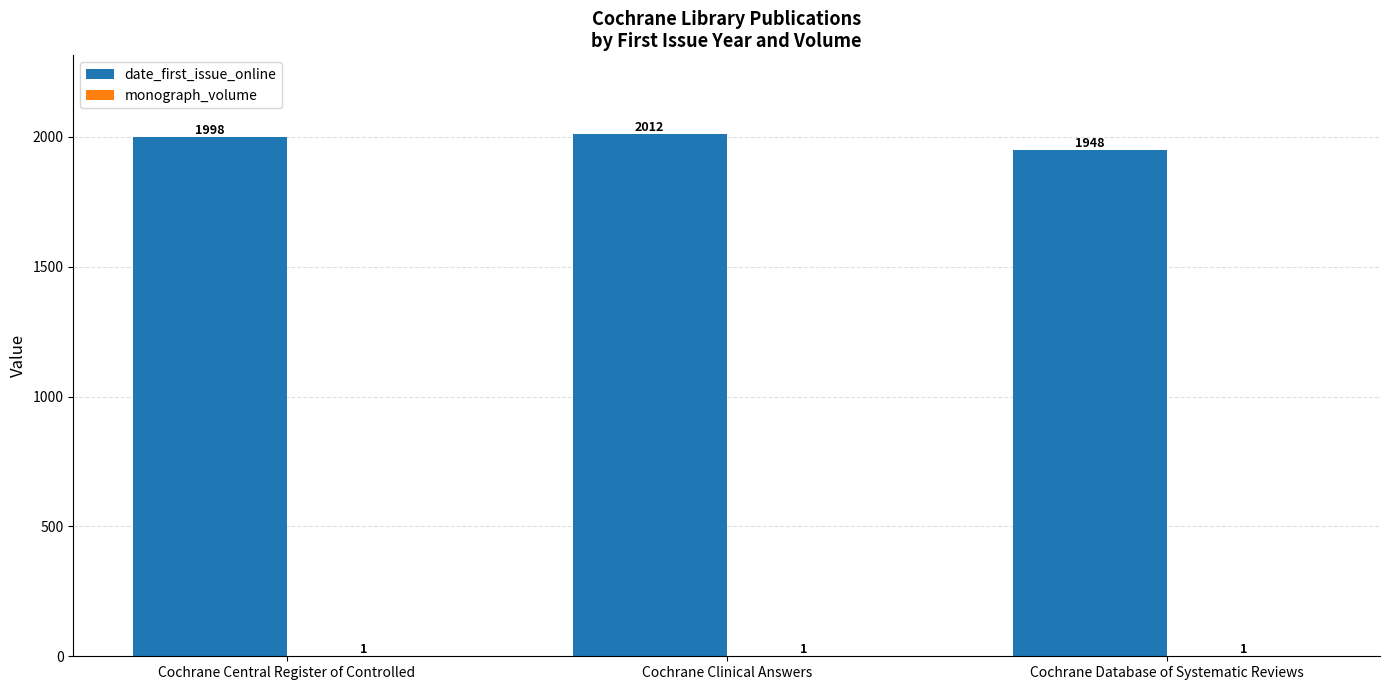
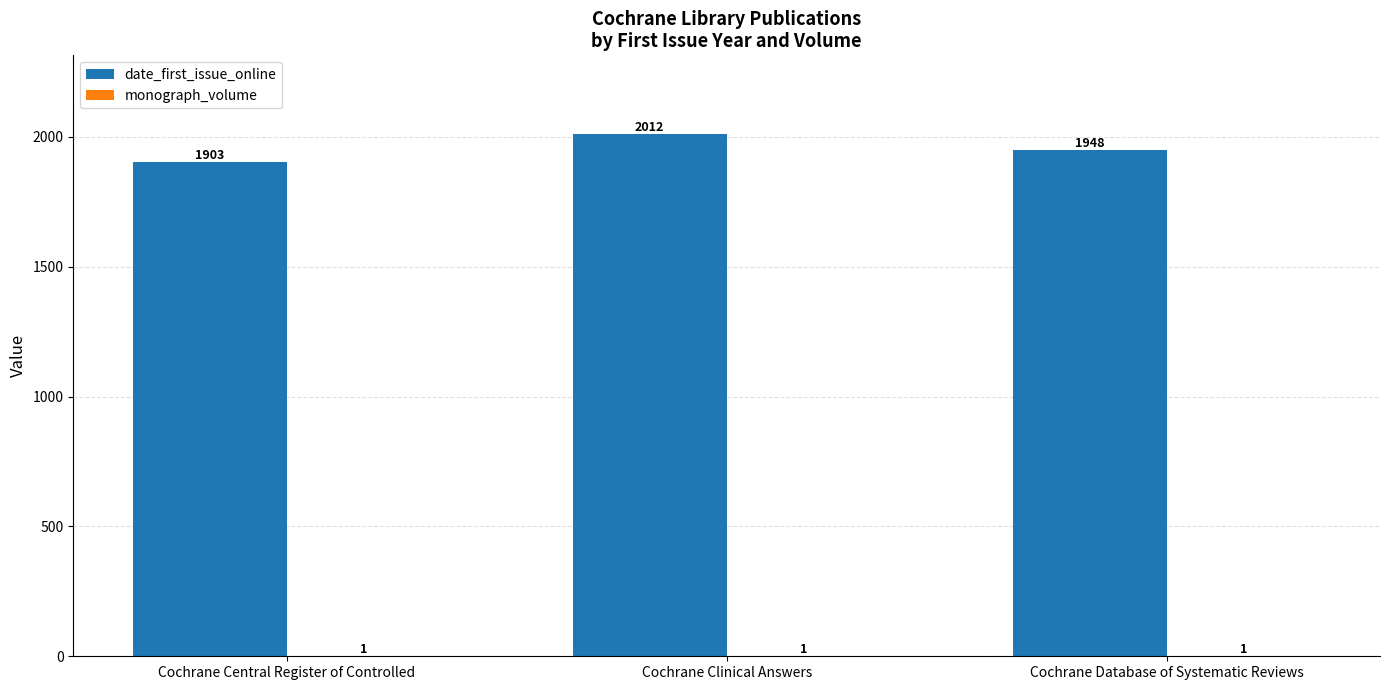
date_first_issue_online, Cochrane Central Register of Controlled: 1998 -> 1903
